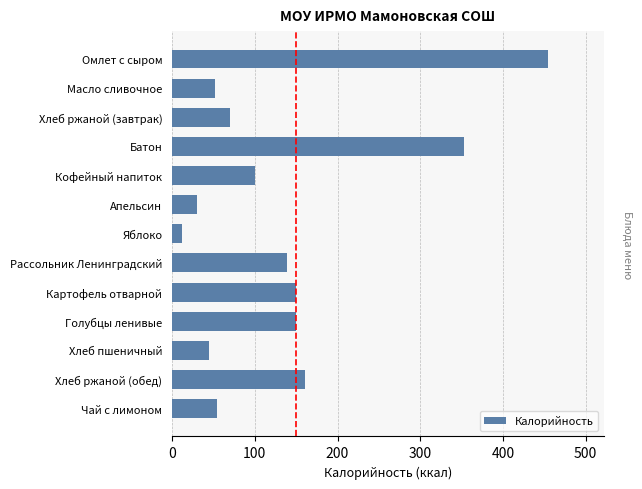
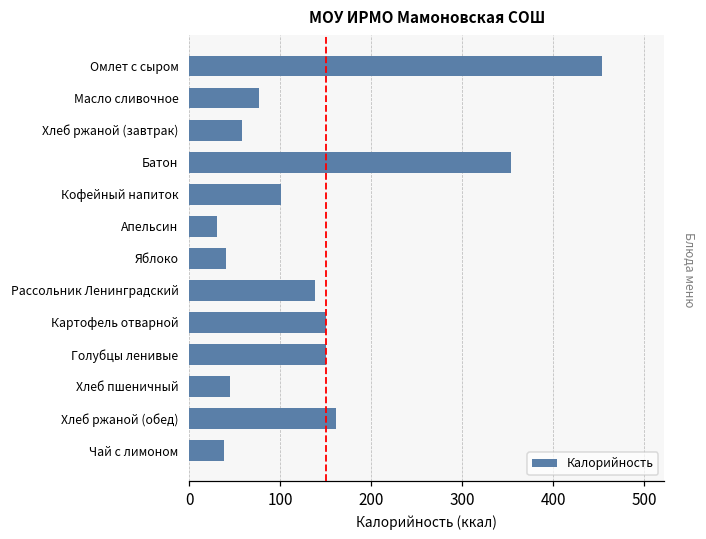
Масло сливочное: 50 -> 80
Хлеб ржаной (завтрак): 70 -> 60
Яблоко: 10 -> 40
Чай с лимоном: 50 -> 40
